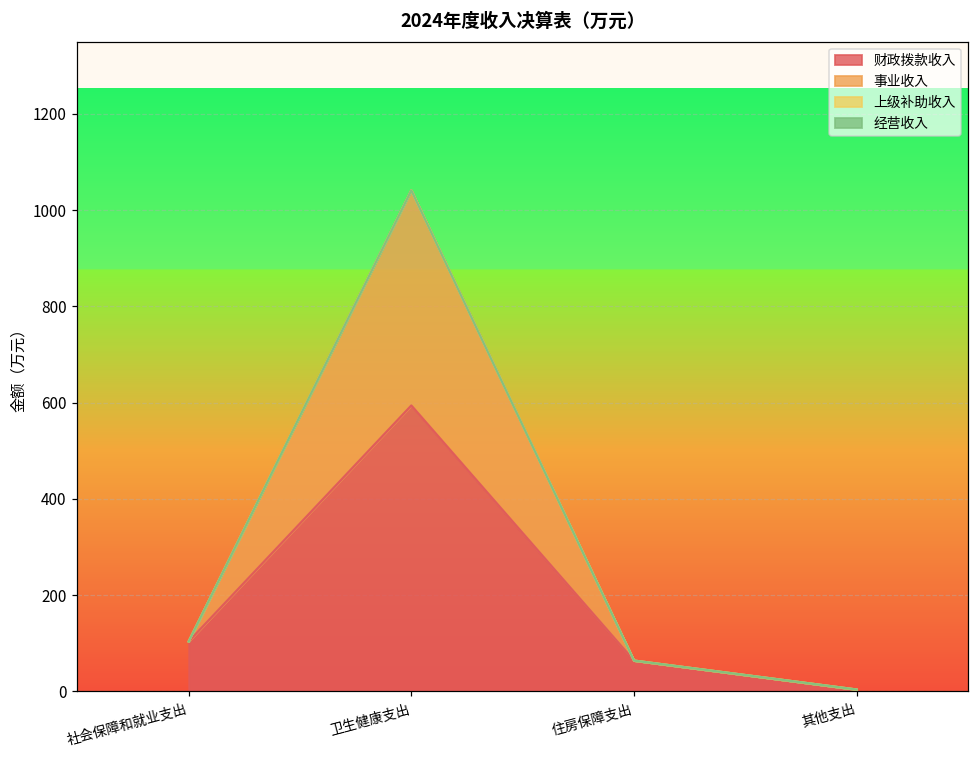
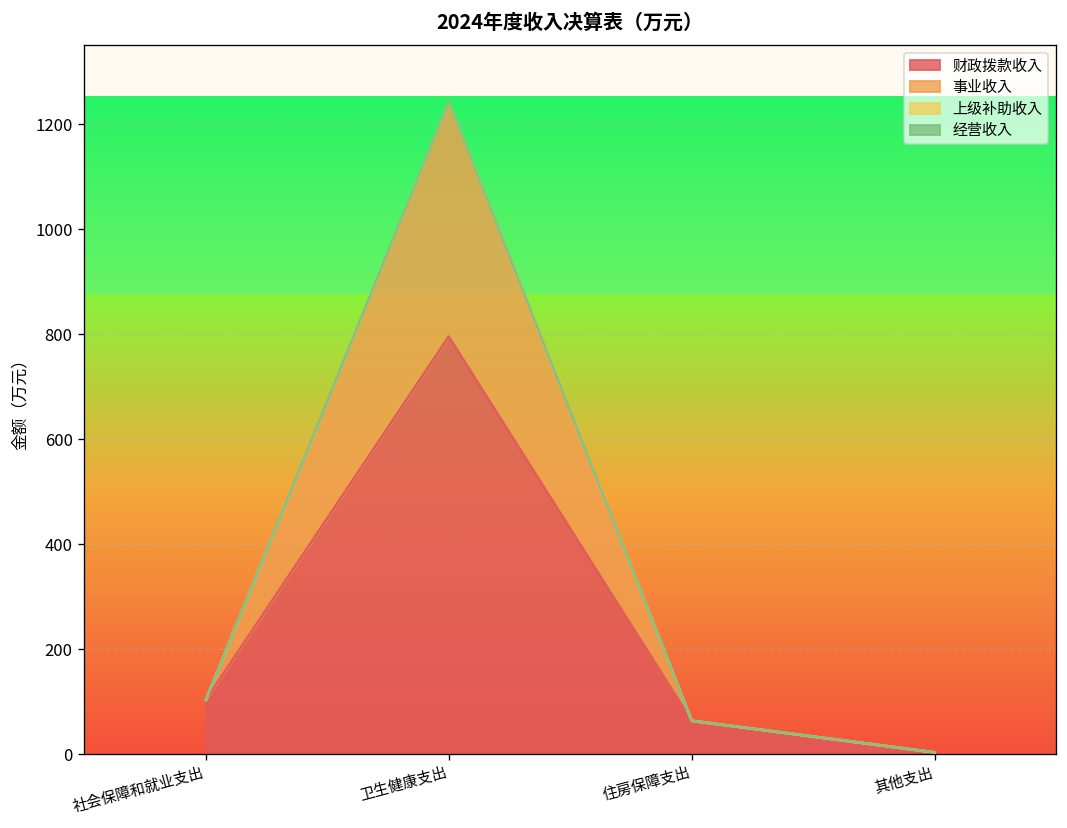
财政拨款收入, 卫生健康支出: 590 -> 800
